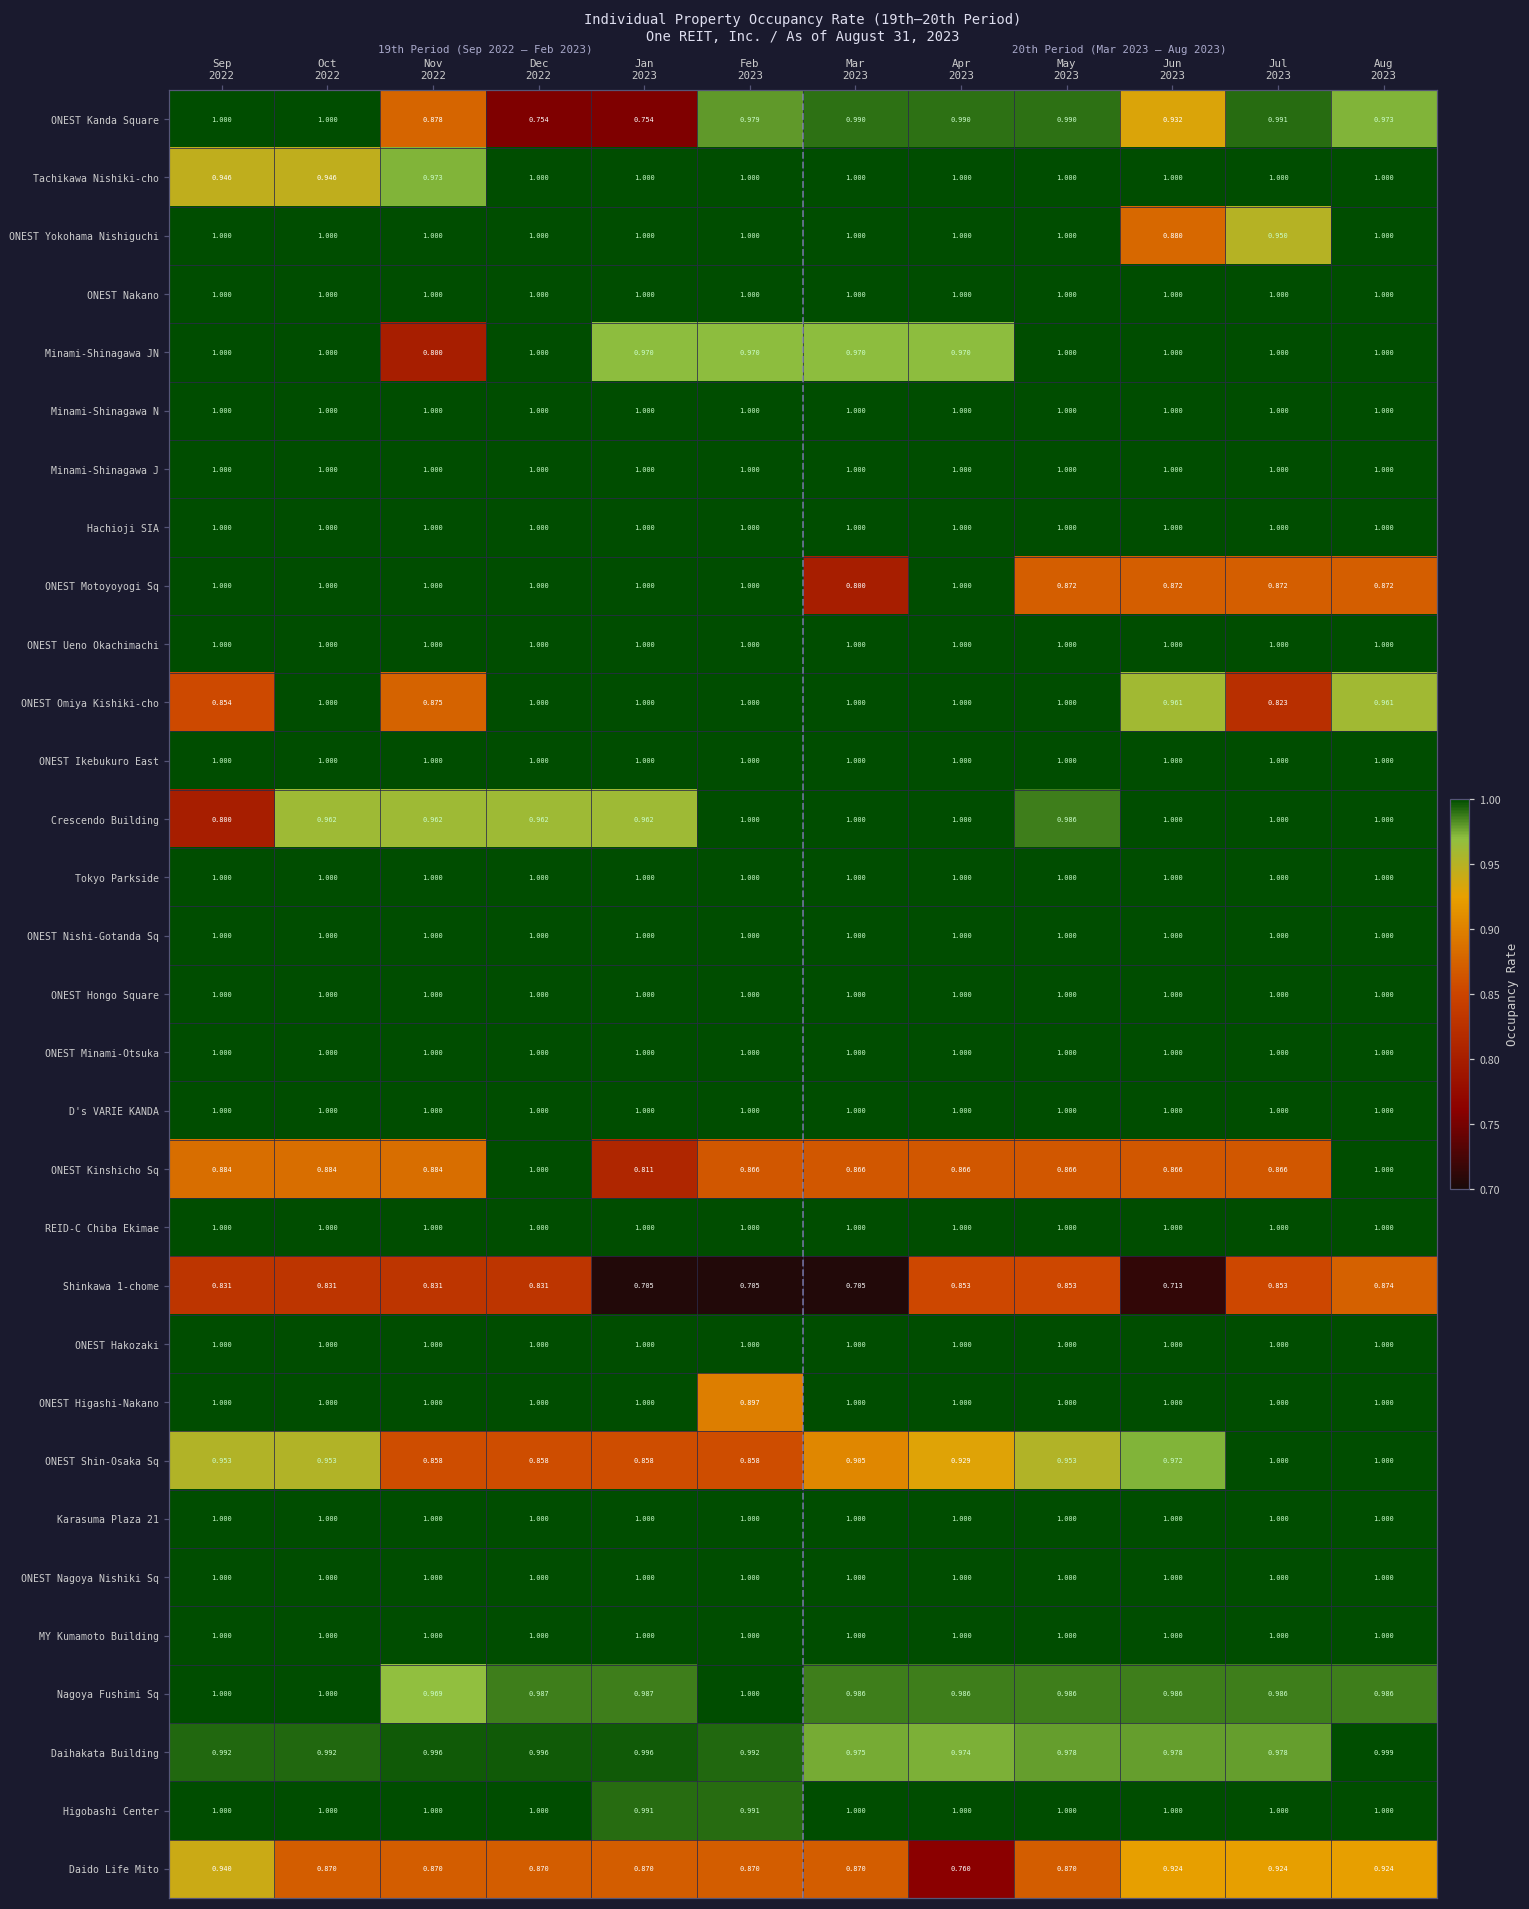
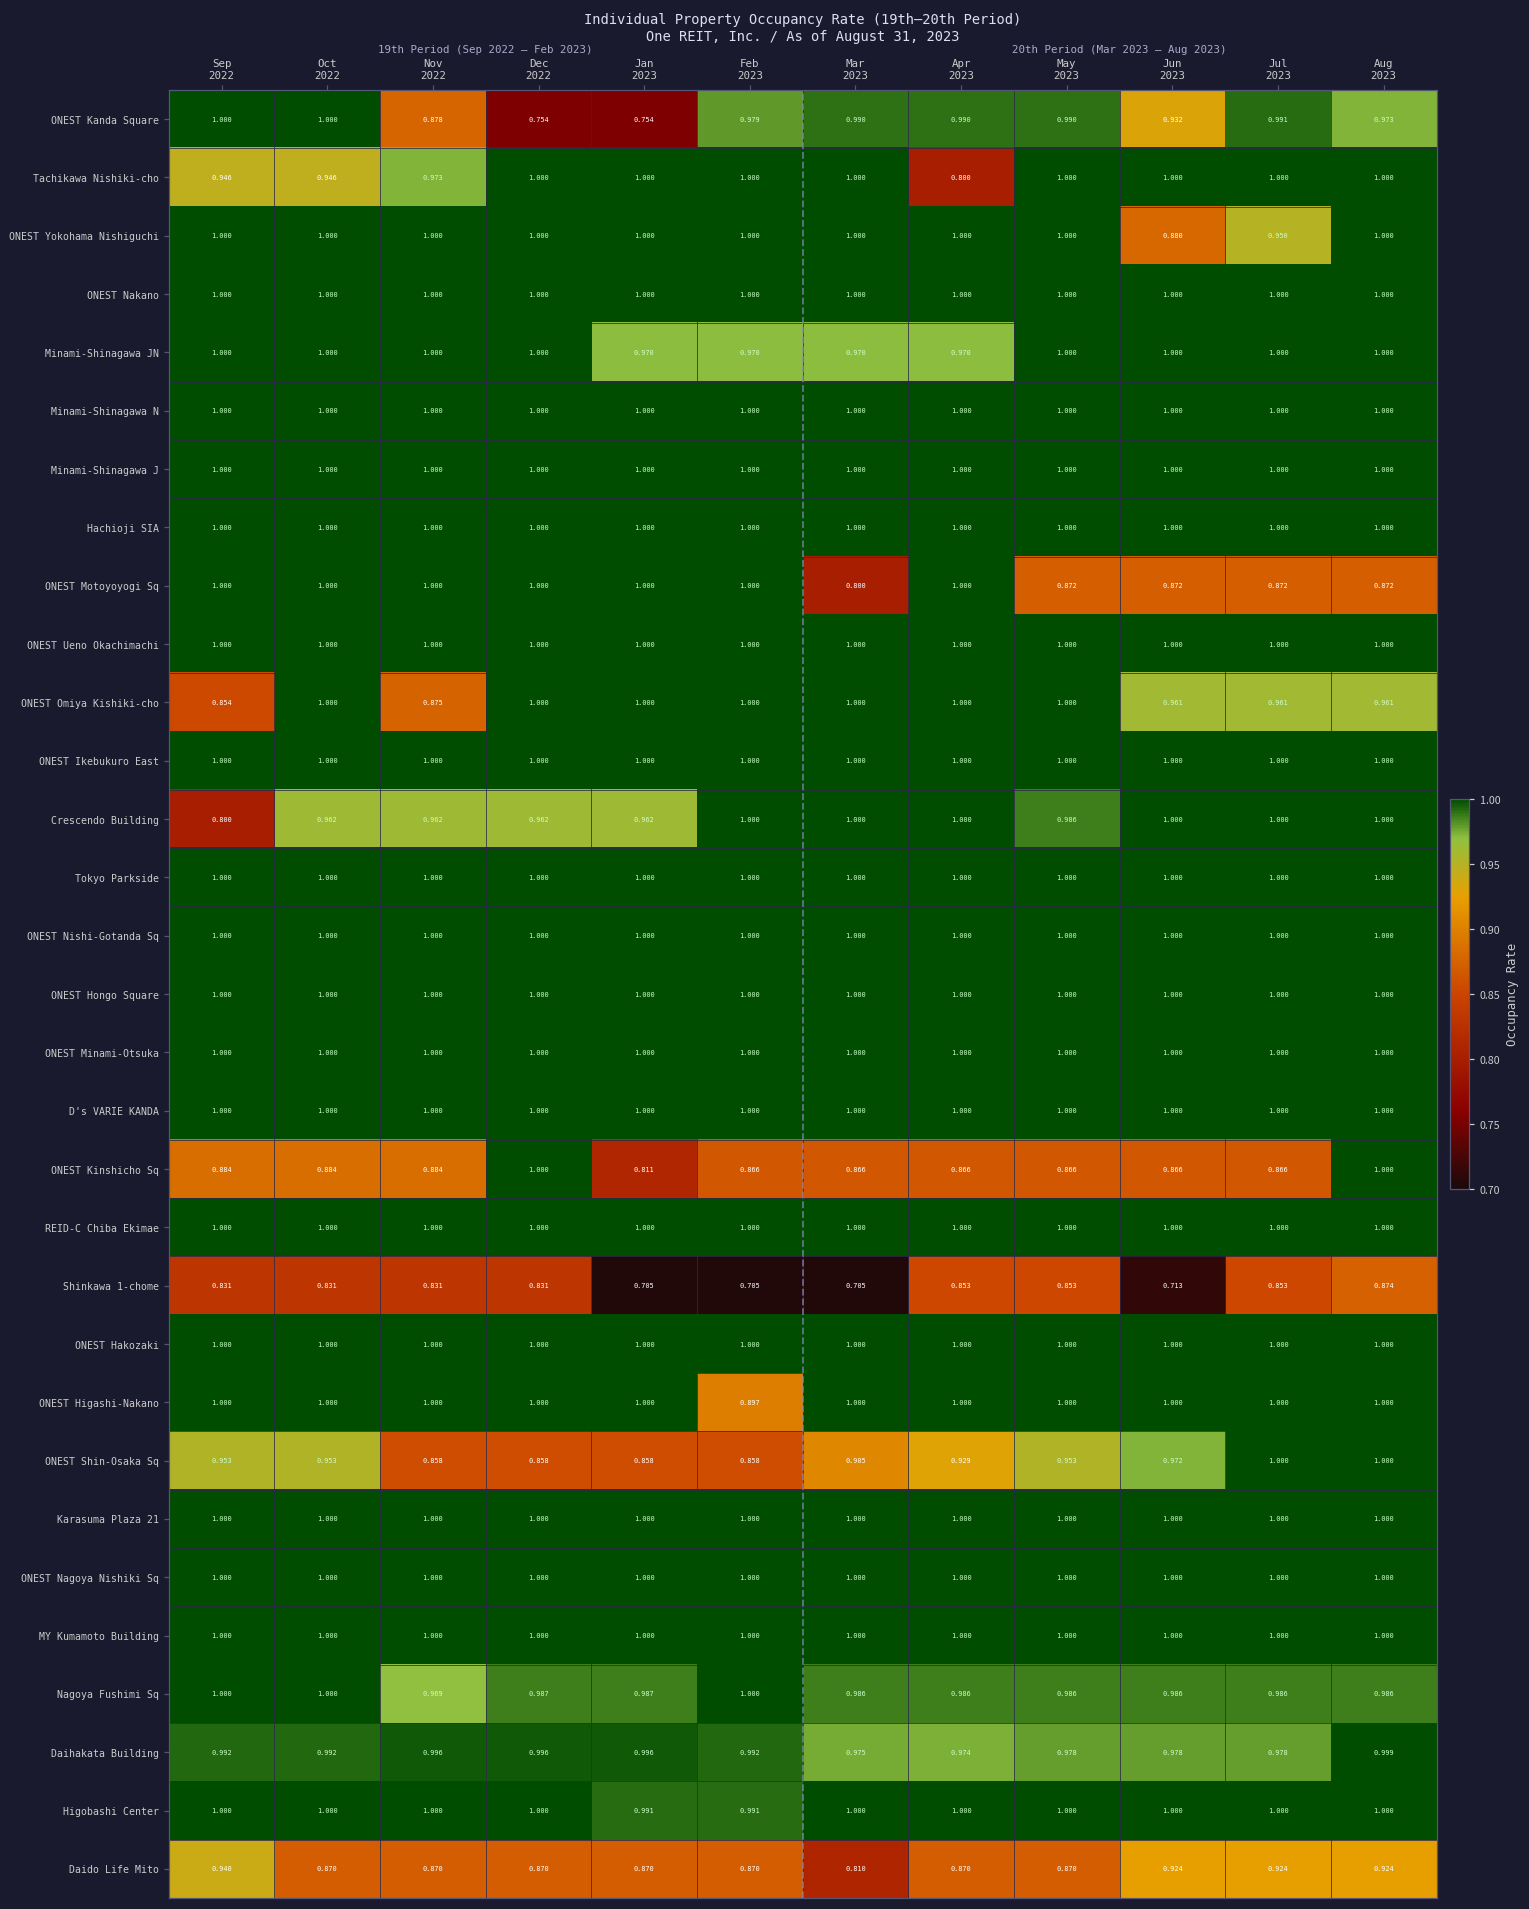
Tachikawa Nishiki-cho, Apr 2023: 1.000 -> 0.800
Minami-Shinagawa JN, Nov 2022: 0.800 -> 1.000
ONEST Omiya Kishiki-cho, Jul 2023: 0.823 -> 0.961
Daido Life Mito, Mar 2023: 0.870 -> 0.810
Daido Life Mito, Apr 2023: 0.760 -> 0.870
